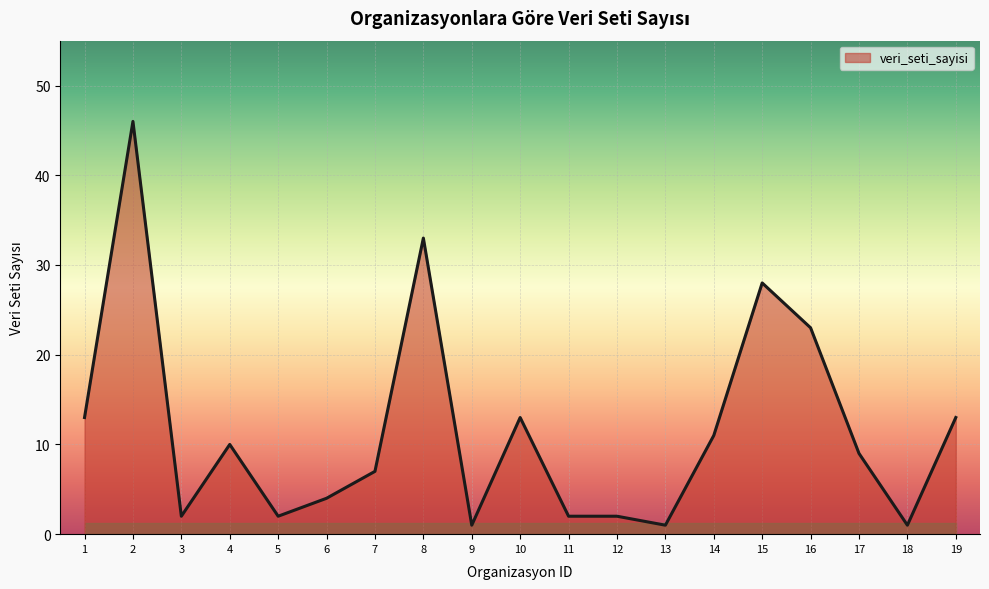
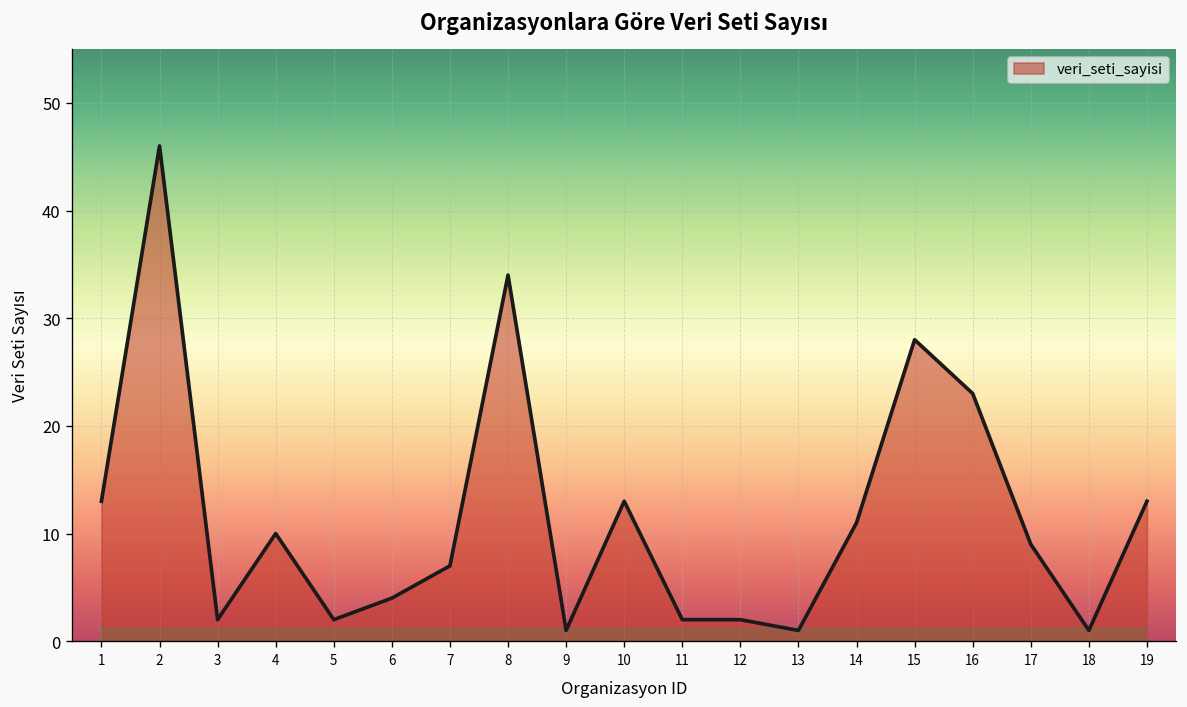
veri_seti_sayisi, 8: 33 -> 34
